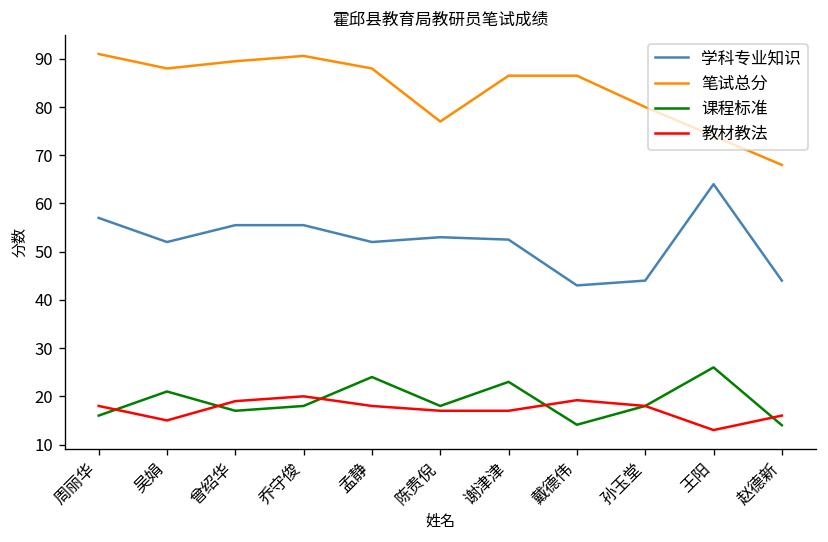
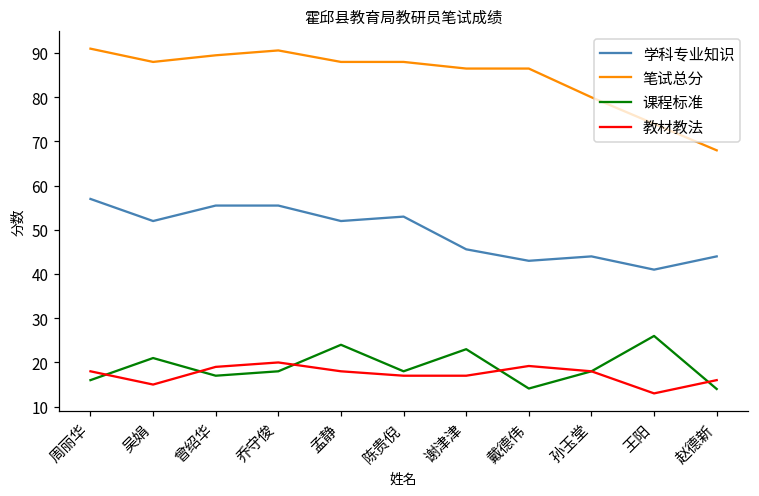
笔试总分, 陈贵倪: 77 -> 88
学科专业知识, 谢津津: 53 -> 46
学科专业知识, 王阳: 64 -> 41
